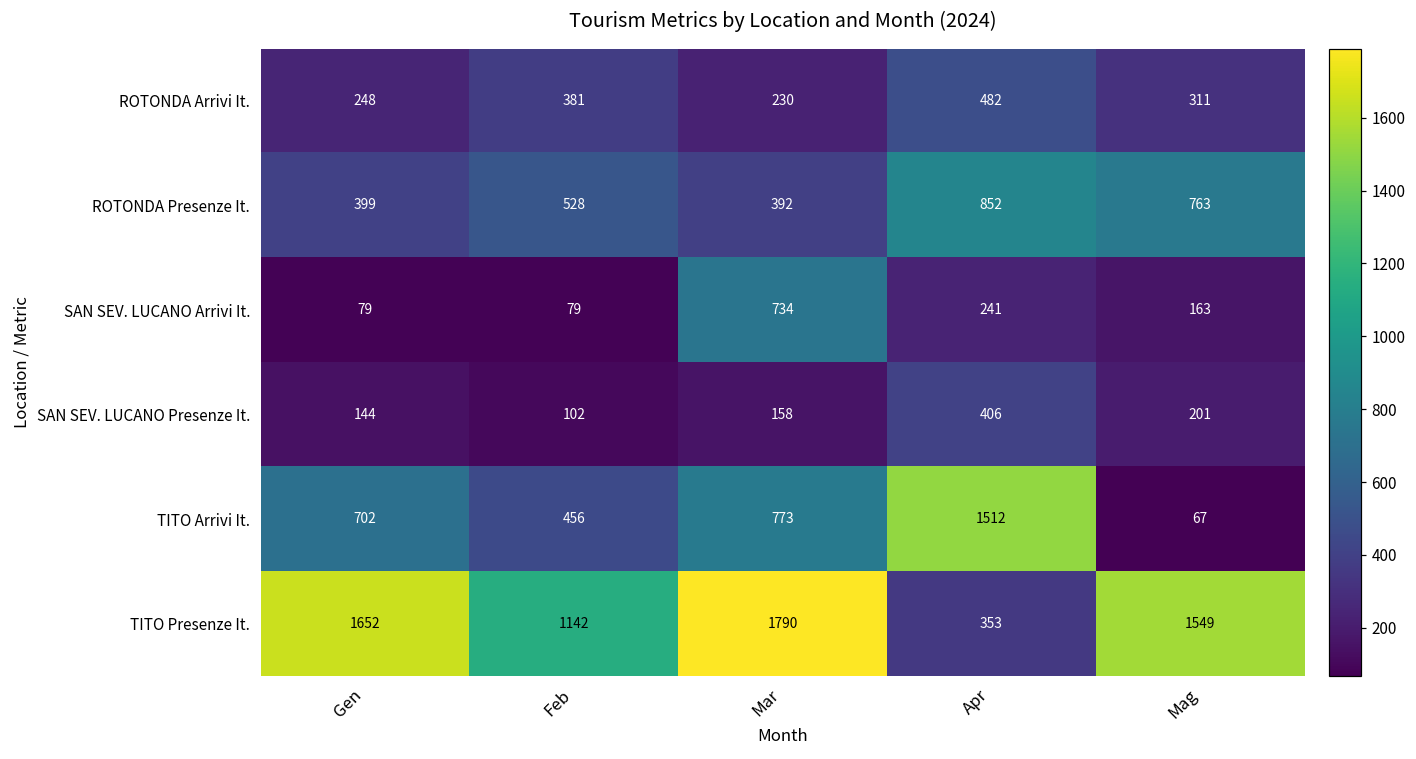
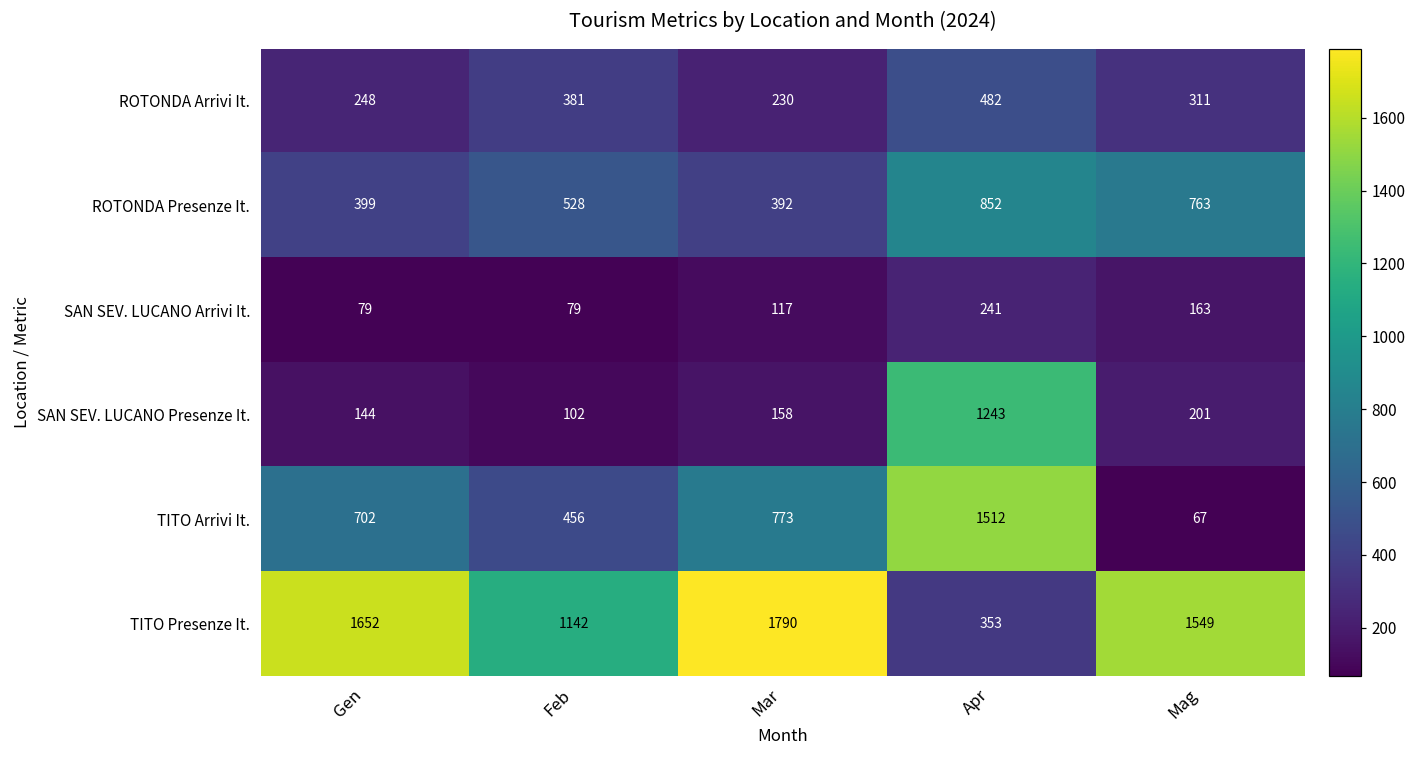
SAN SEV. LUCANO Arrivi It., Mar: 734 -> 117
SAN SEV. LUCANO Presenze It., Apr: 406 -> 1243
